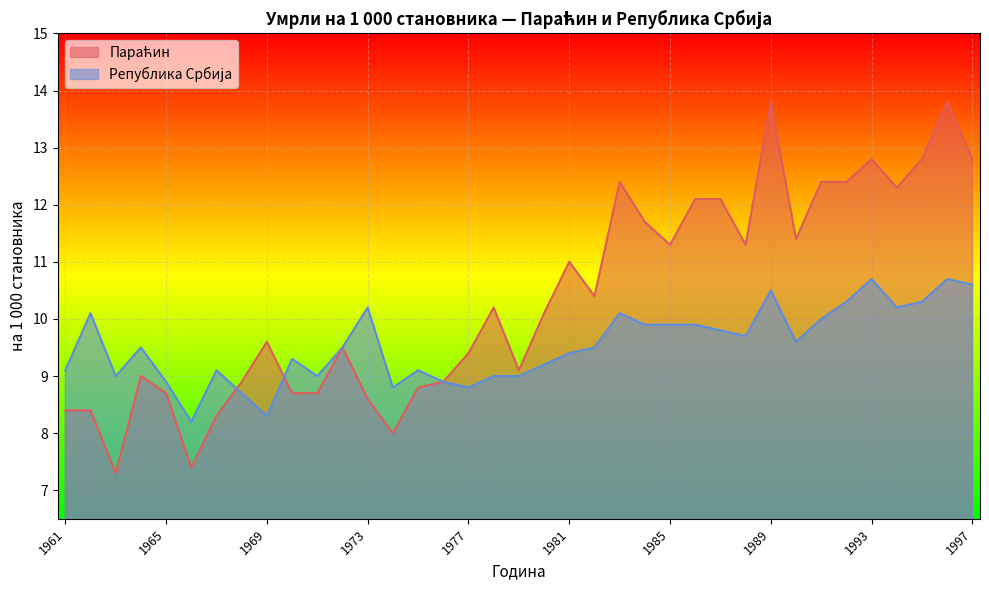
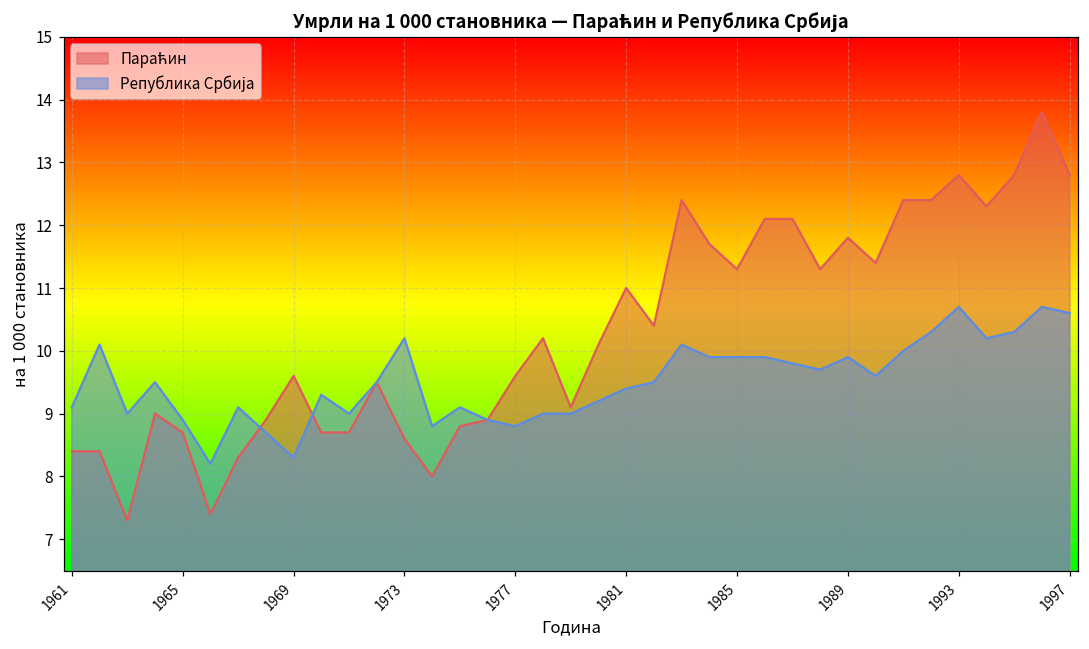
Параћин, 1977: 9.4 -> 9.6
Параћин, 1989: 13.8 -> 11.8
Република Србија, 1989: 10.5 -> 9.9
